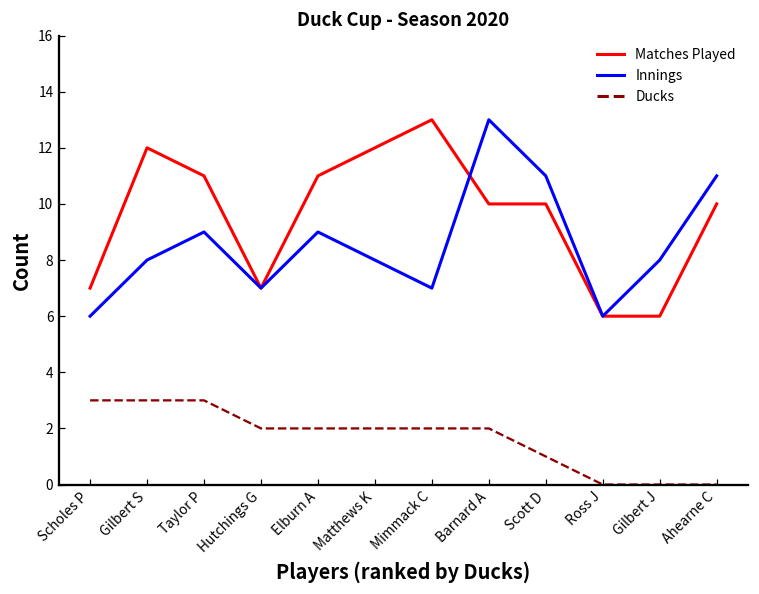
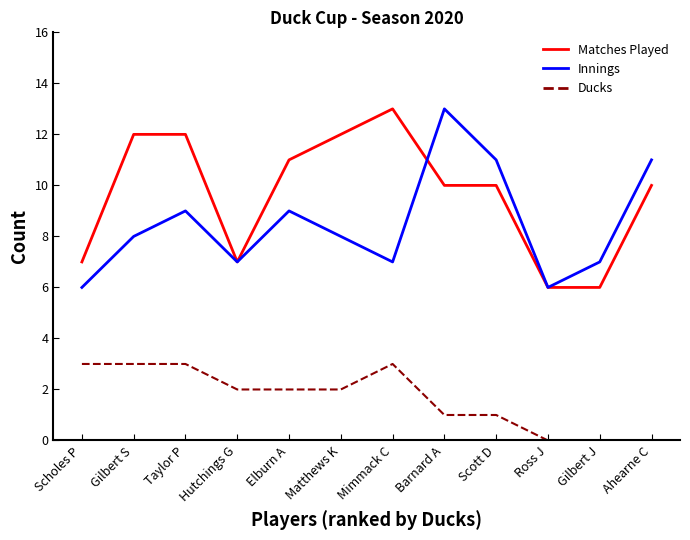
Matches Played, Taylor P: 11 -> 12
Ducks, Mimmack C: 2 -> 3
Ducks, Barnard A: 2 -> 1
Innings, Gilbert J: 8 -> 7
